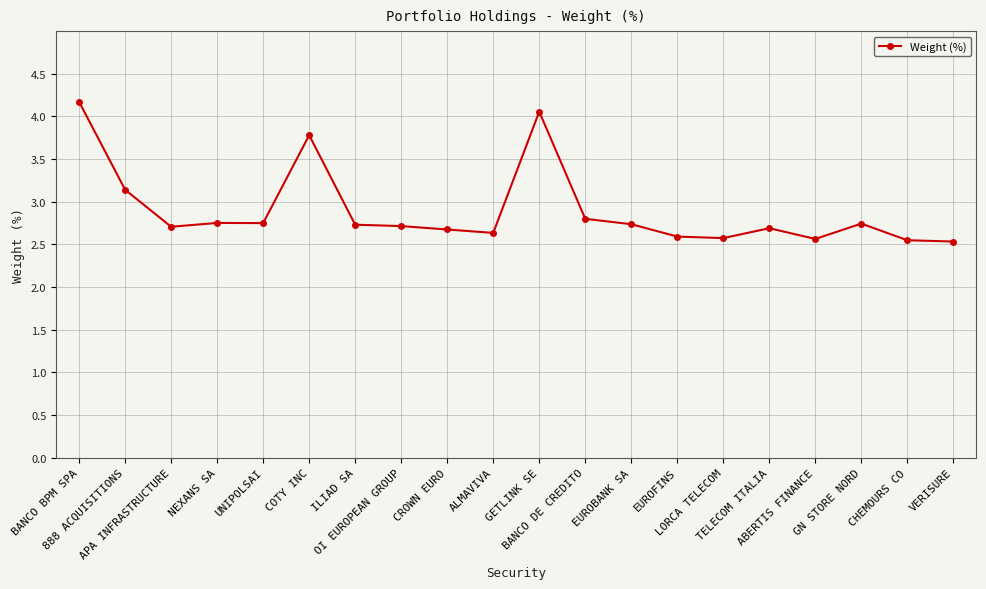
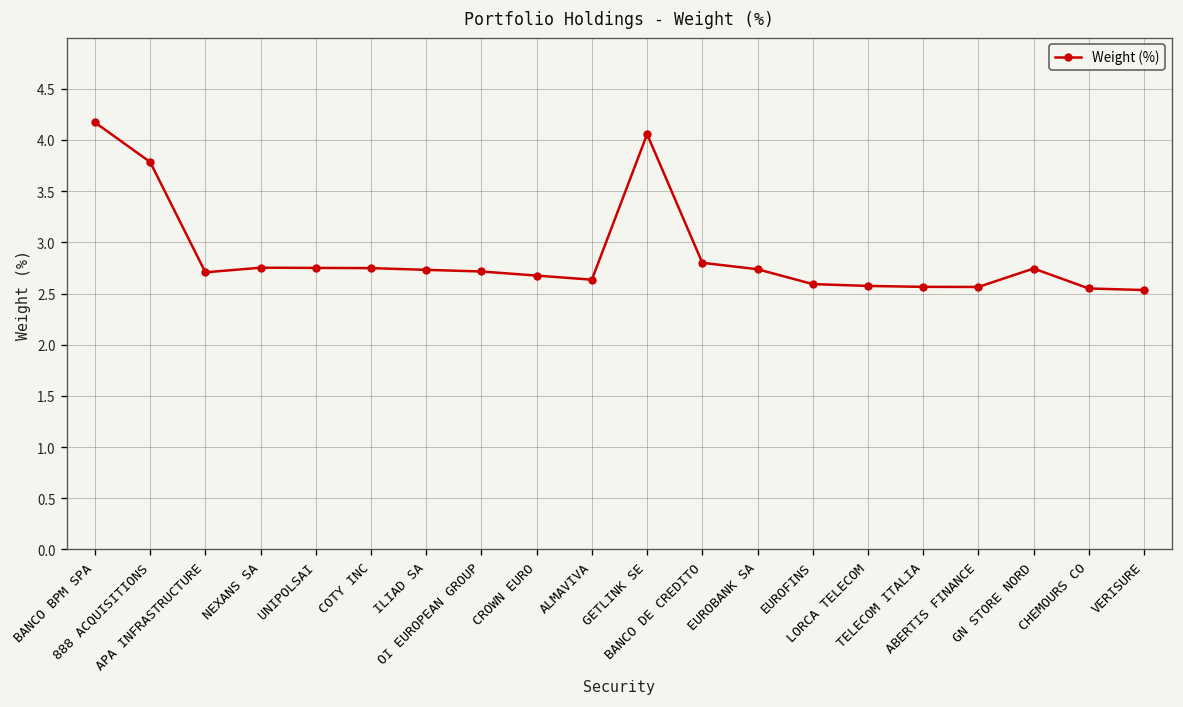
888 ACQUISITIONS: 3.1 -> 3.8
COTY INC: 3.8 -> 2.7
TELECOM ITALIA: 2.7 -> 2.6
